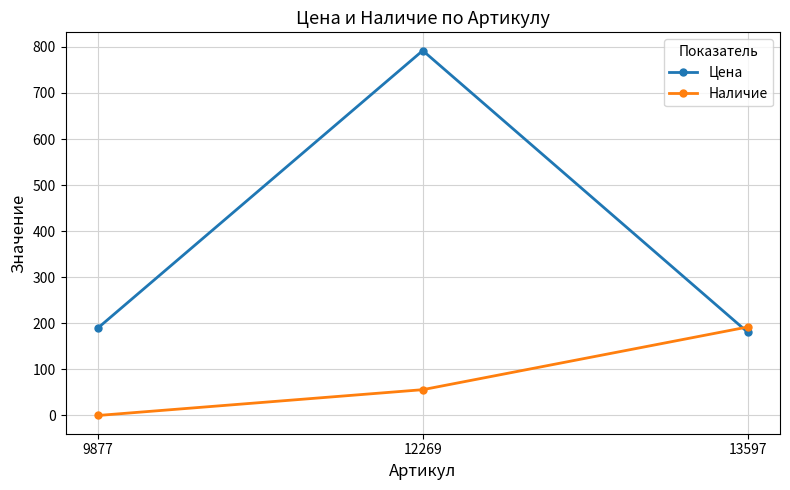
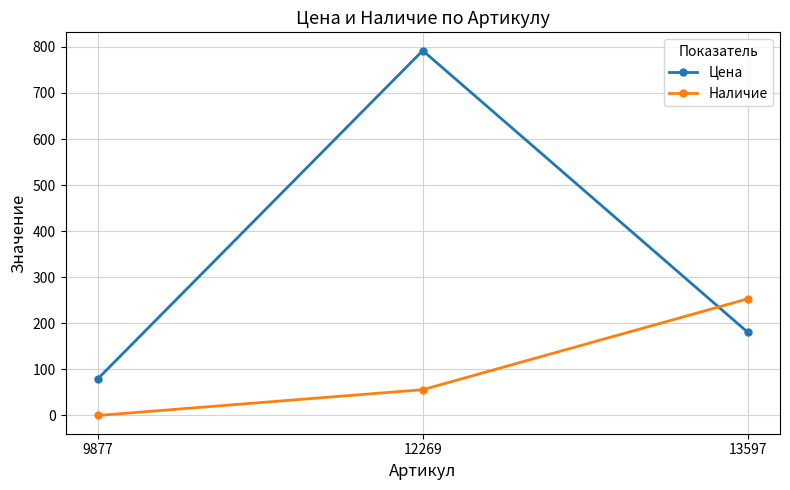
Цена, 9877: 190 -> 80
Наличие, 13597: 190 -> 250
